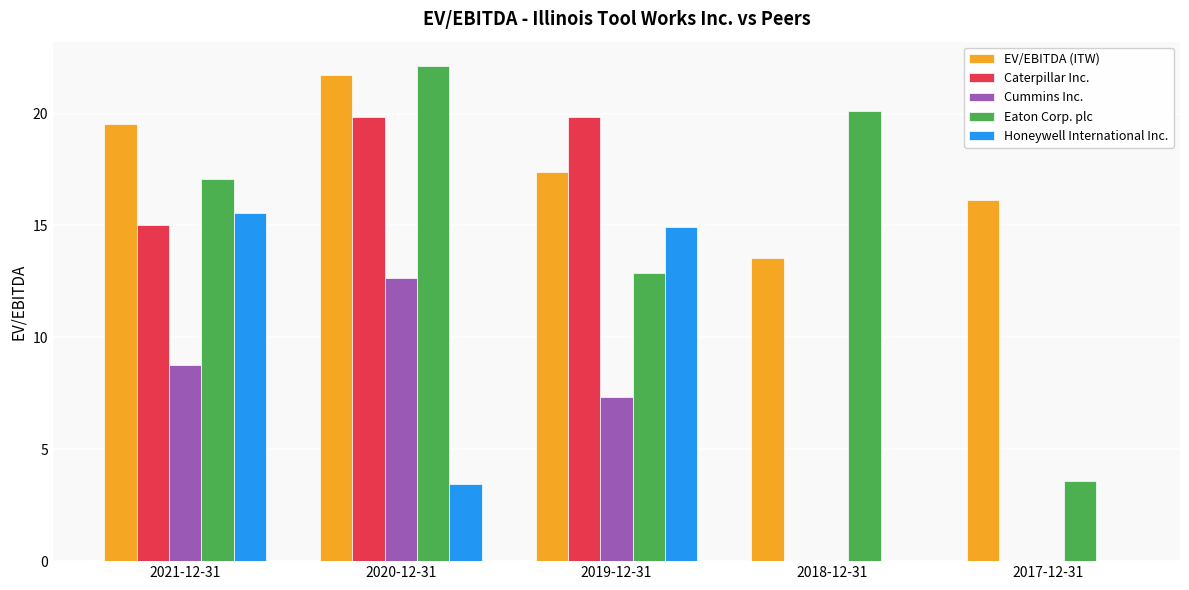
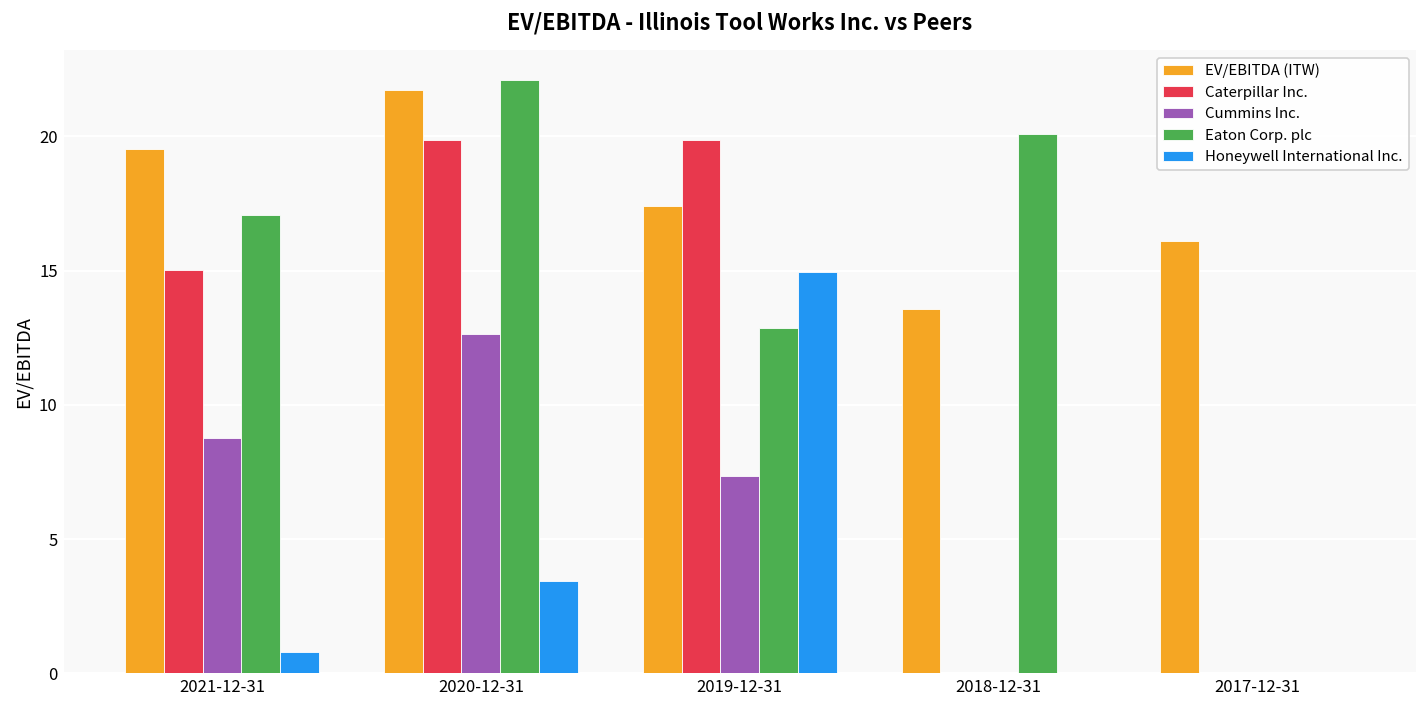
Honeywell International Inc., 2021-12-31: 15.6 -> 0.8
Eaton Corp. plc, 2017-12-31: 3.6 -> 0.0
